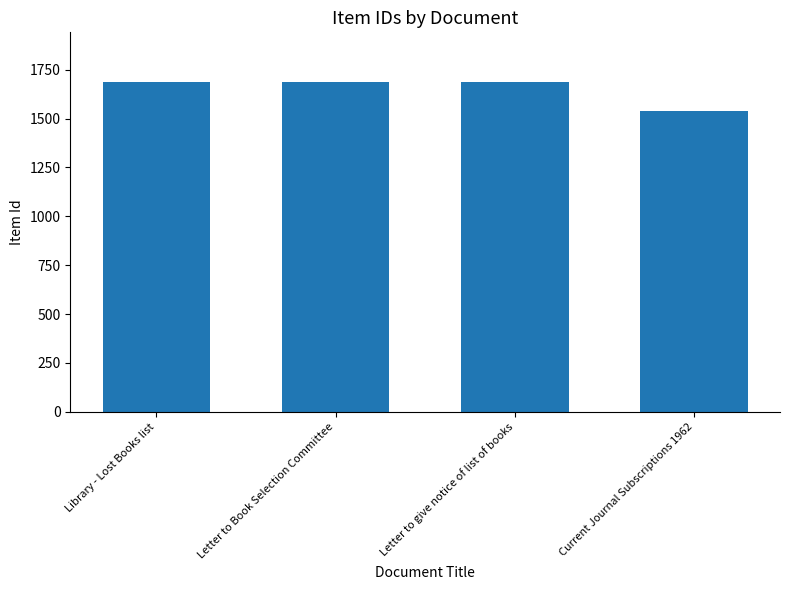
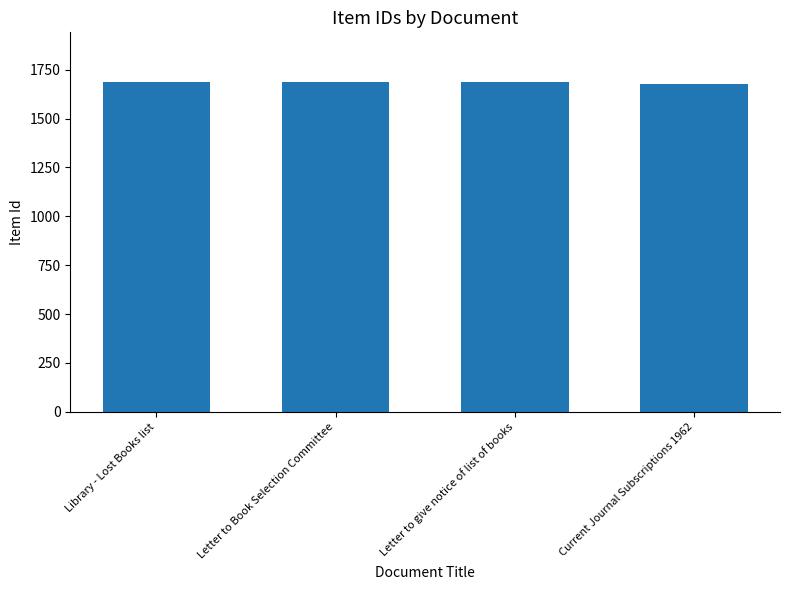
Current Journal Subscriptions 1962: 1540 -> 1680
